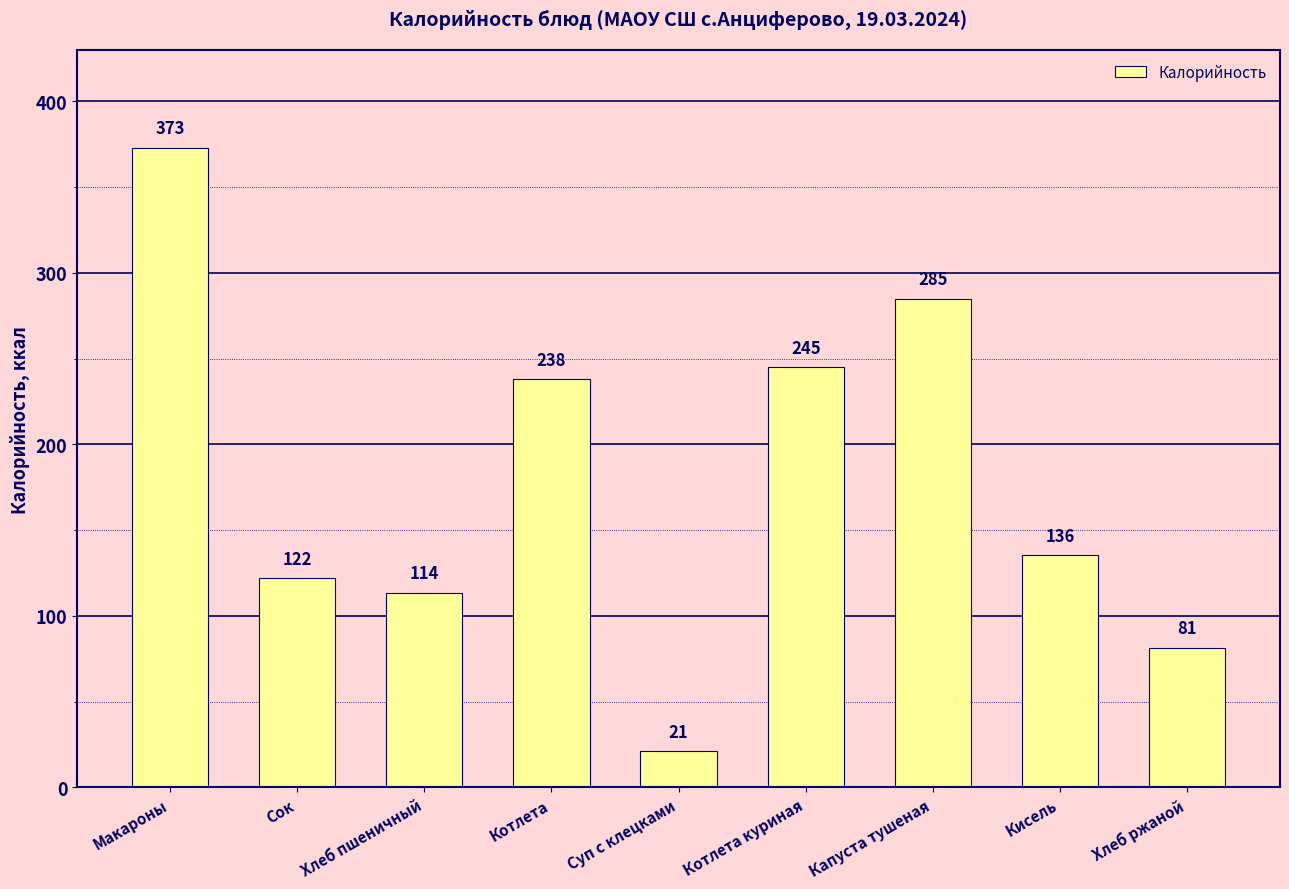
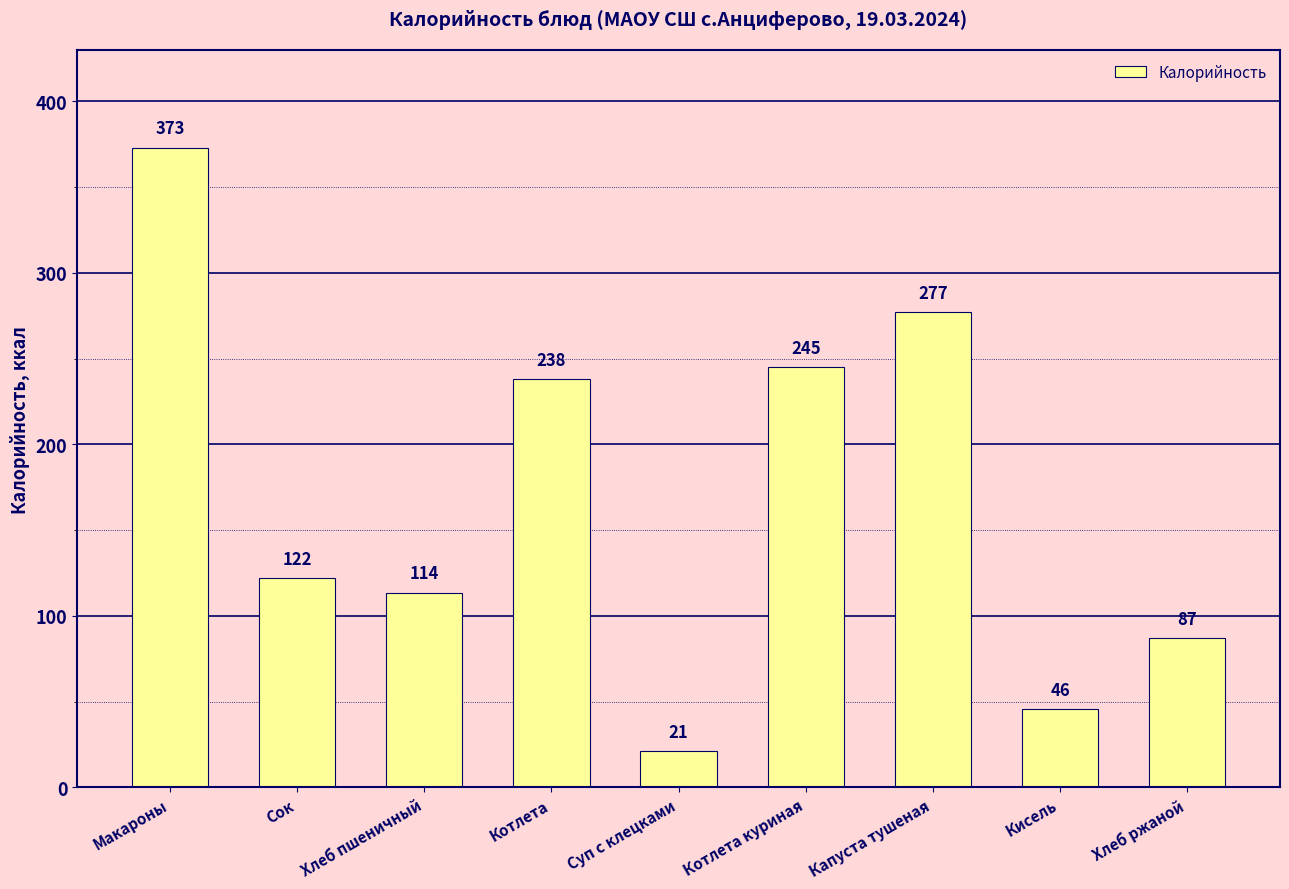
Капуста тушеная: 285 -> 277
Кисель: 136 -> 46
Хлеб ржаной: 81 -> 87
